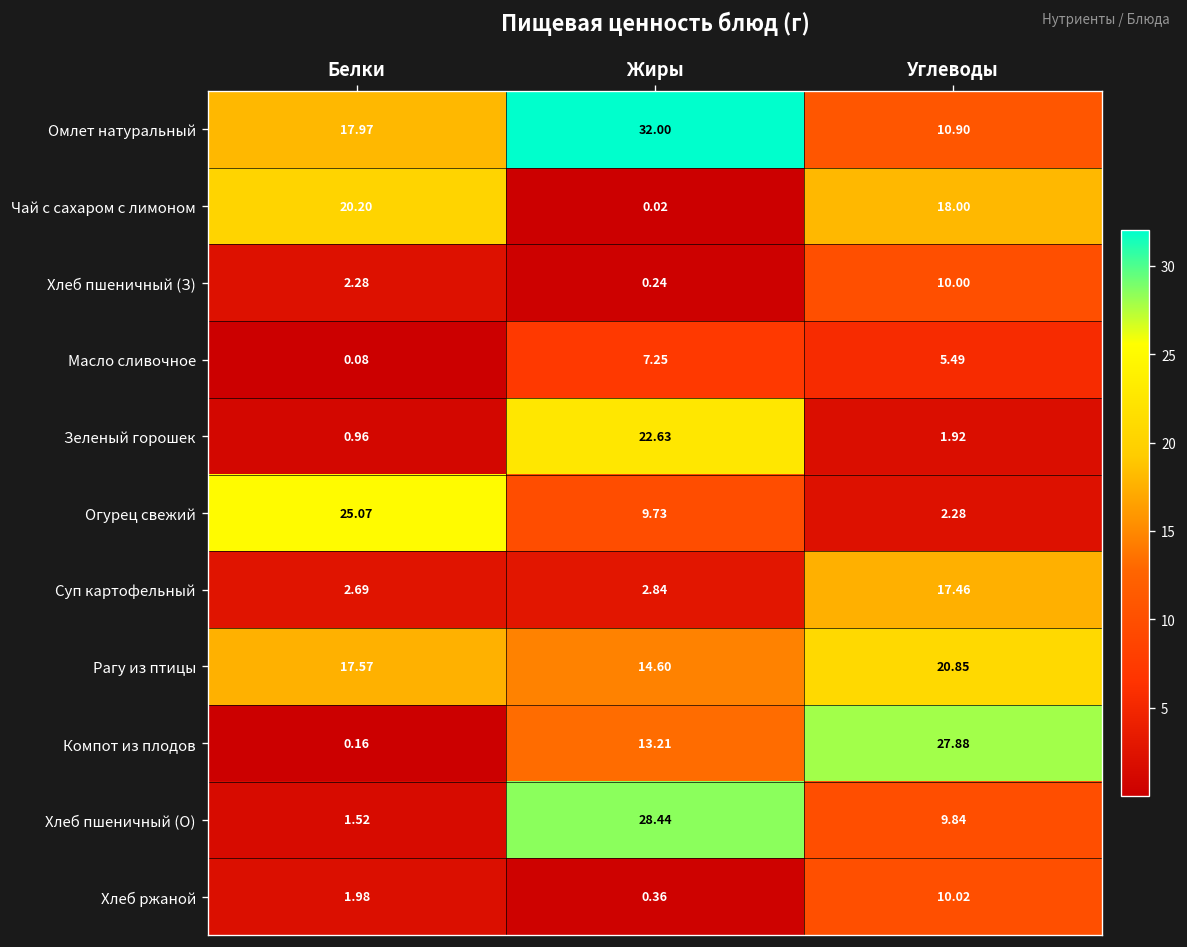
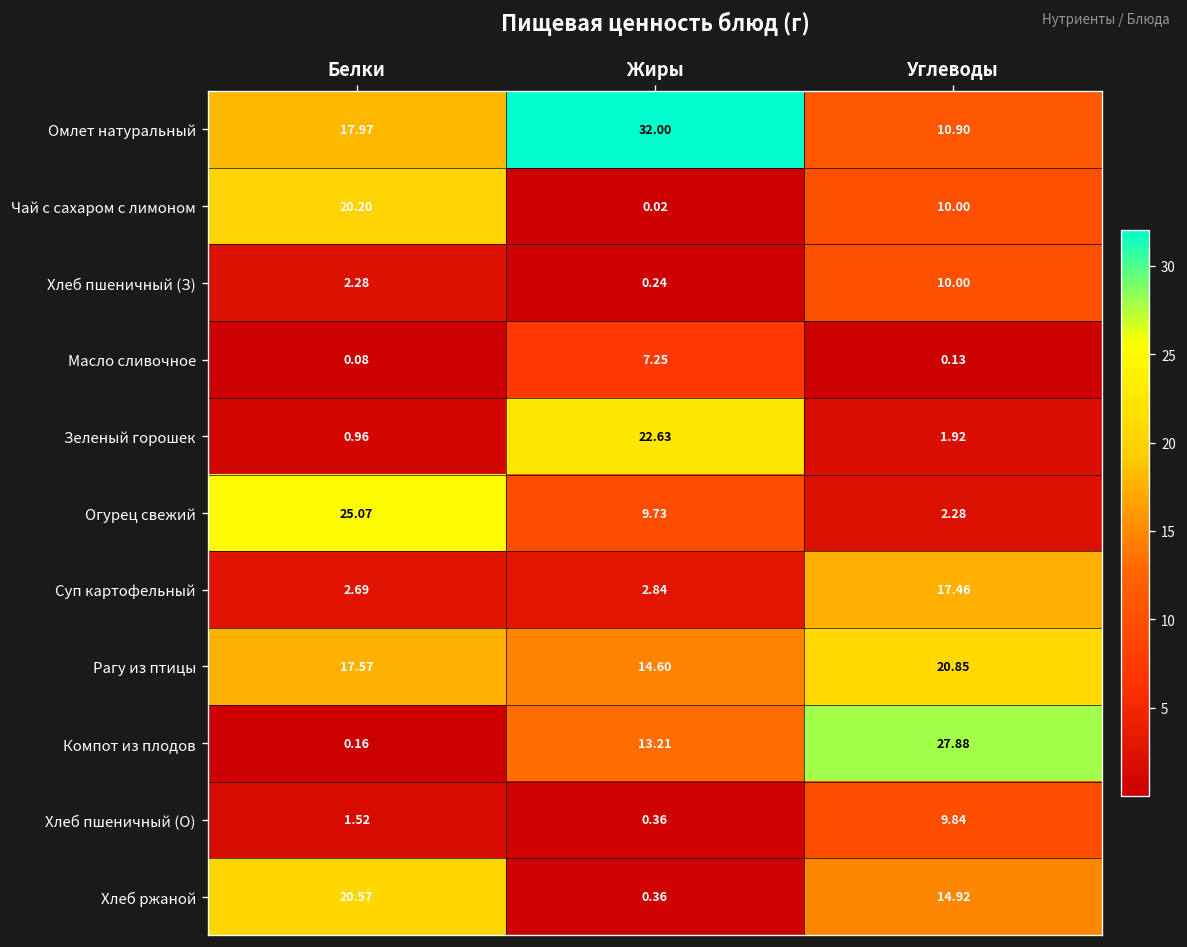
Чай с сахаром с лимоном, Углеводы: 18.00 -> 10.00
Масло сливочное, Углеводы: 5.49 -> 0.13
Хлеб пшеничный (О), Жиры: 28.44 -> 0.36
Хлеб ржаной, Белки: 1.98 -> 20.57
Хлеб ржаной, Углеводы: 10.02 -> 14.92
